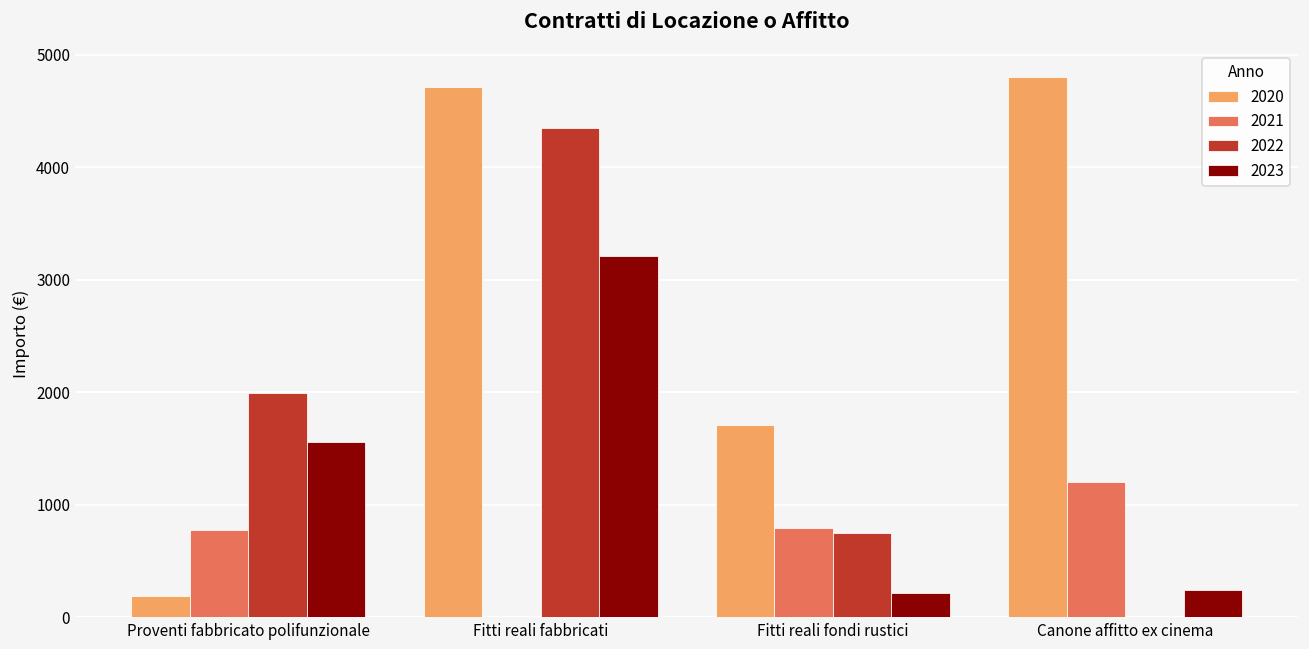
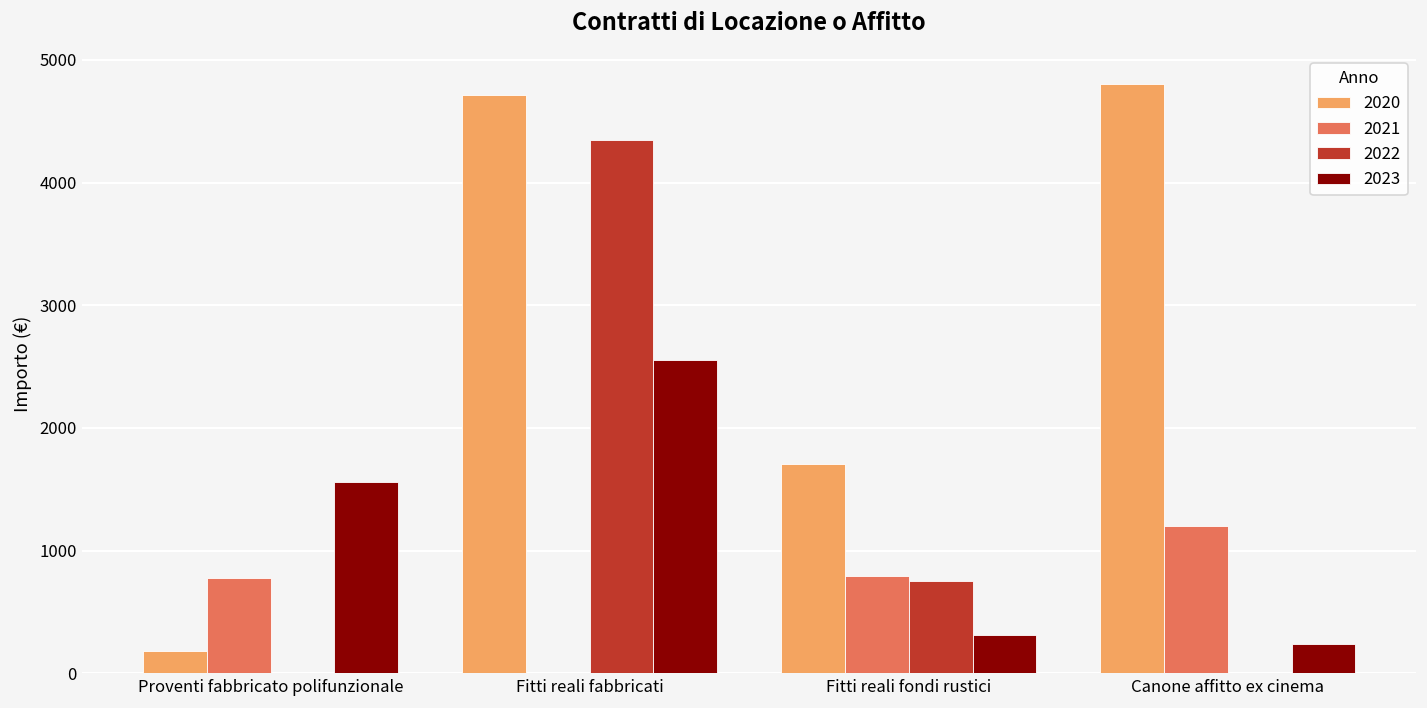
2022, Proventi fabbricato polifunzionale: 1990 -> 0
2023, Fitti reali fabbricati: 3210 -> 2550
2023, Fitti reali fondi rustici: 220 -> 310
